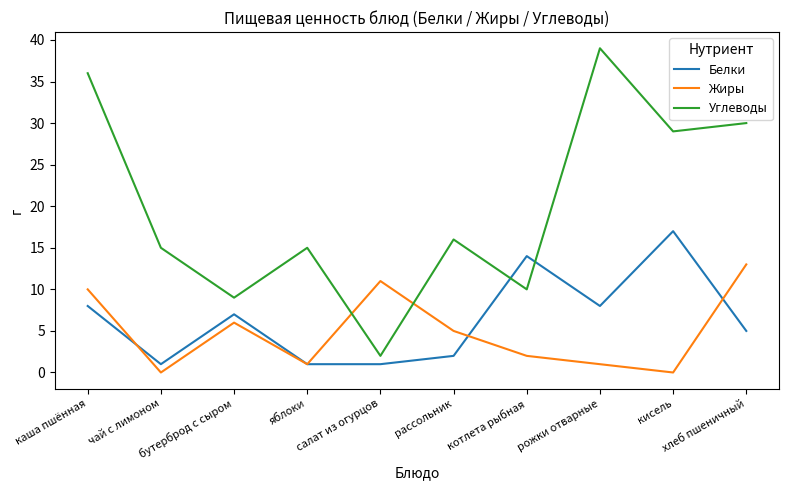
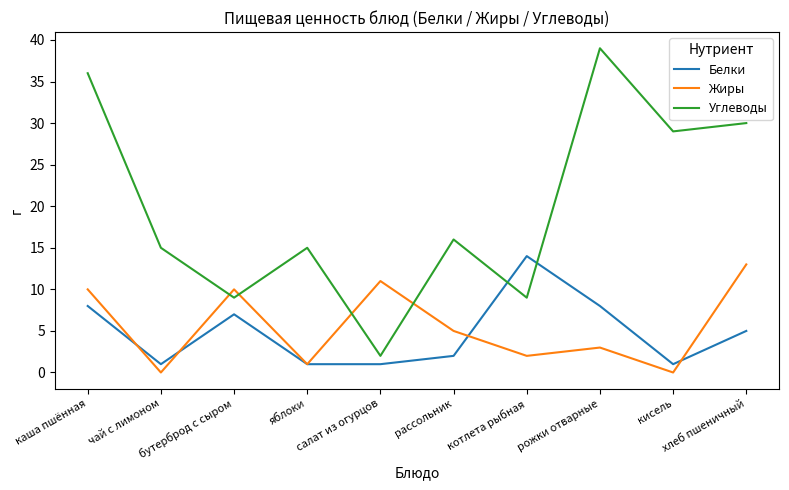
Жиры, бутерброд с сыром: 6 -> 10
Углеводы, котлета рыбная: 10 -> 9
Жиры, рожки отварные: 1 -> 3
Белки, кисель: 17 -> 1
